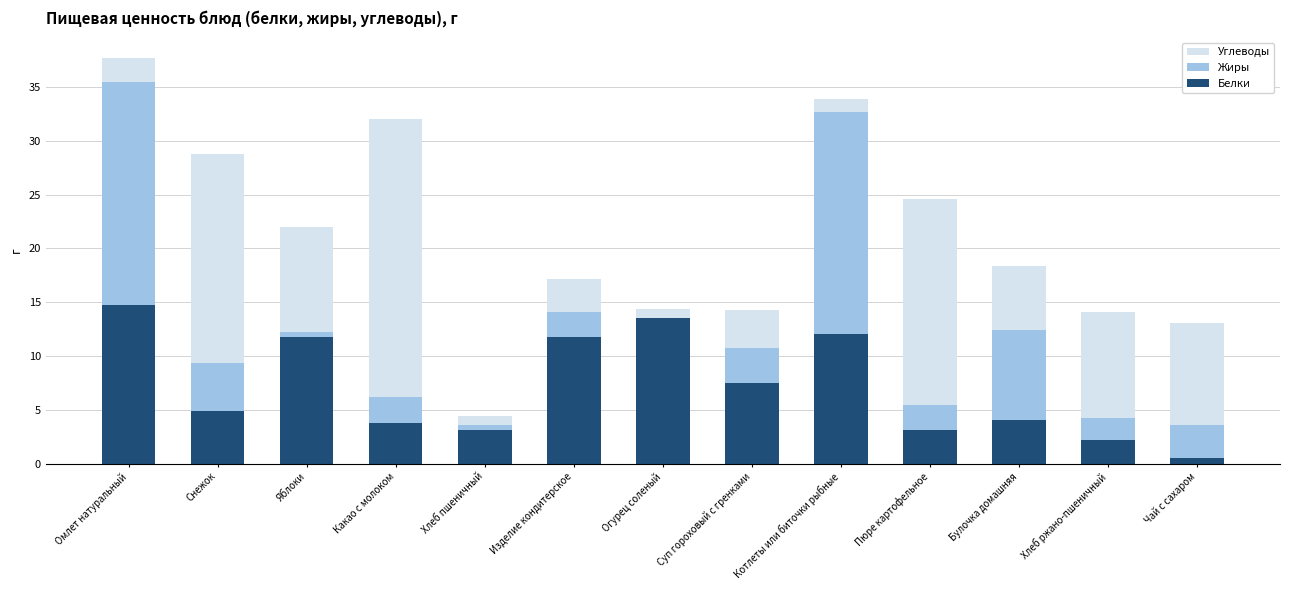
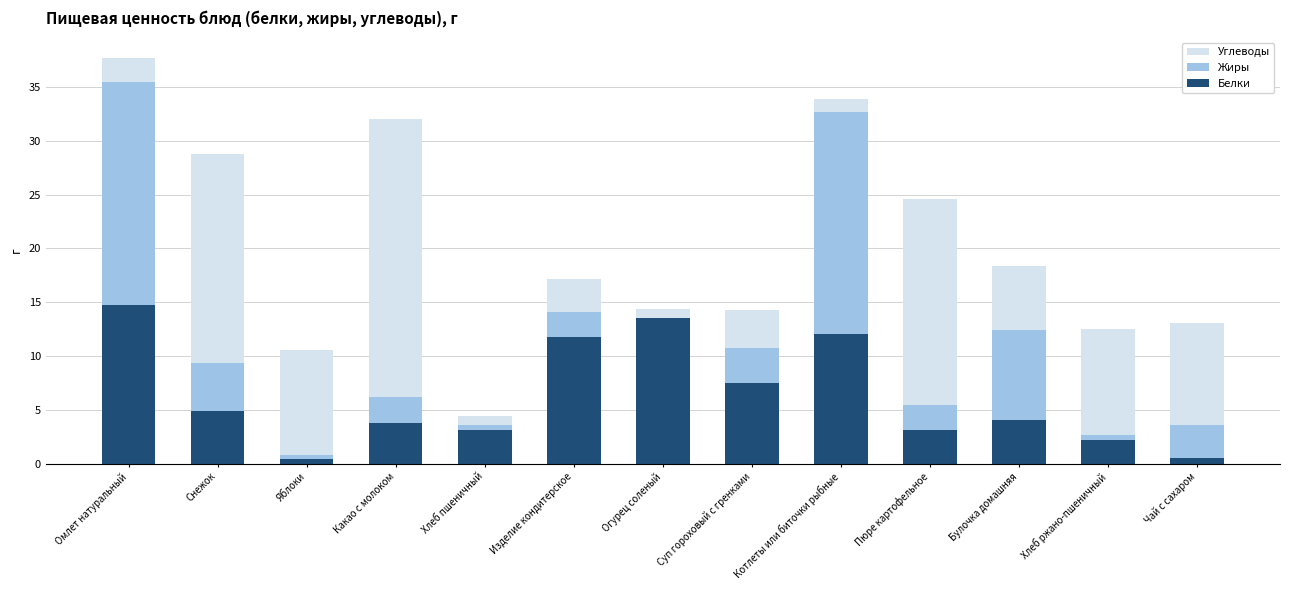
Белки, Яблоки: 11.8 -> 0.4
Жиры, Хлеб ржано-пшеничный: 2.0 -> 0.4
